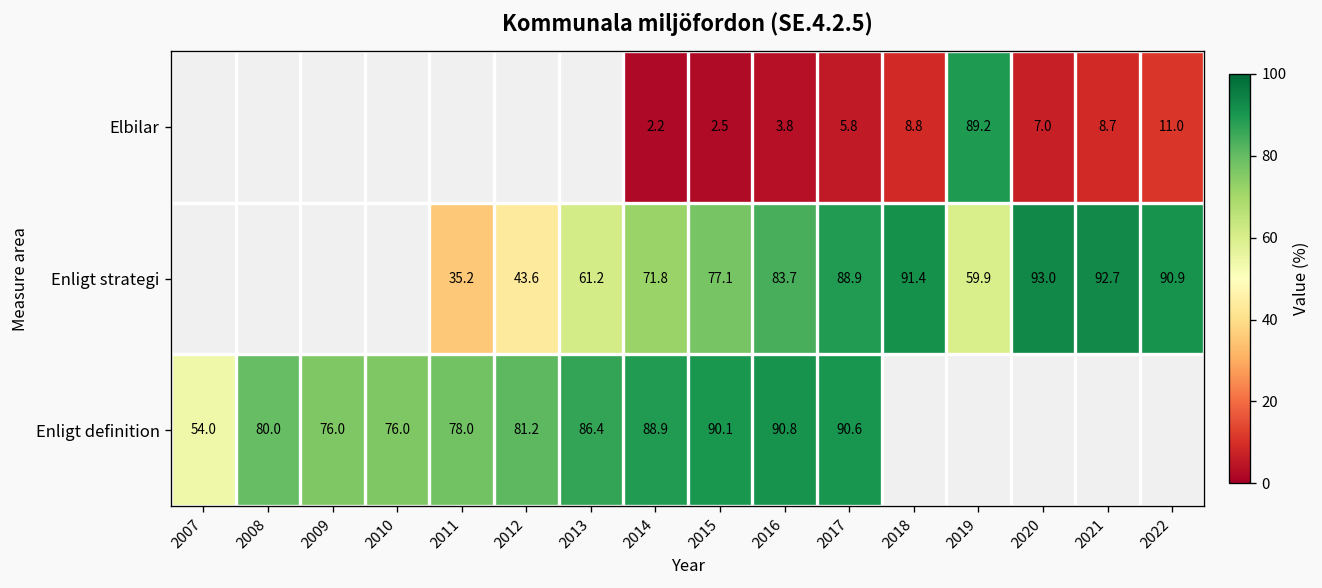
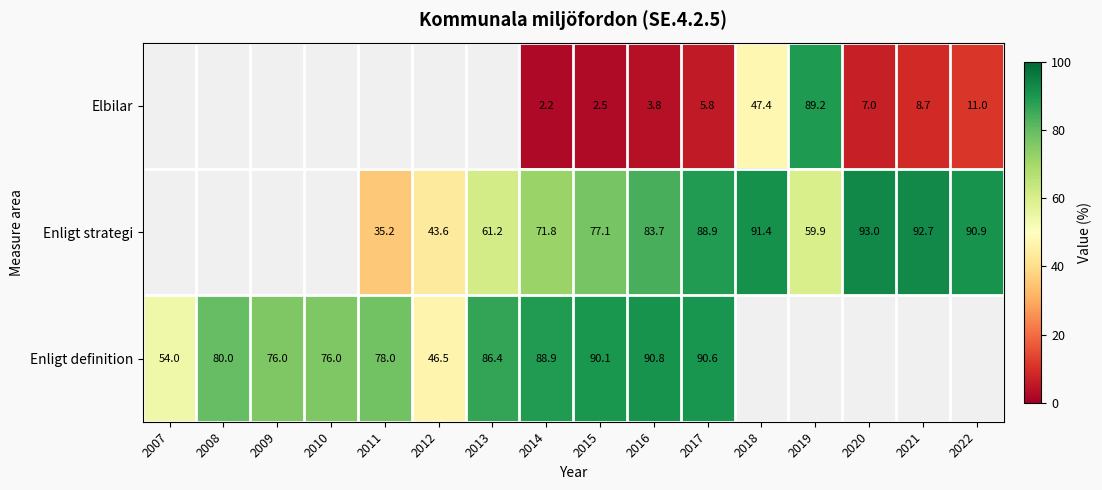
Elbilar, 2018: 8.8 -> 47.4
Enligt definition, 2012: 81.2 -> 46.5
